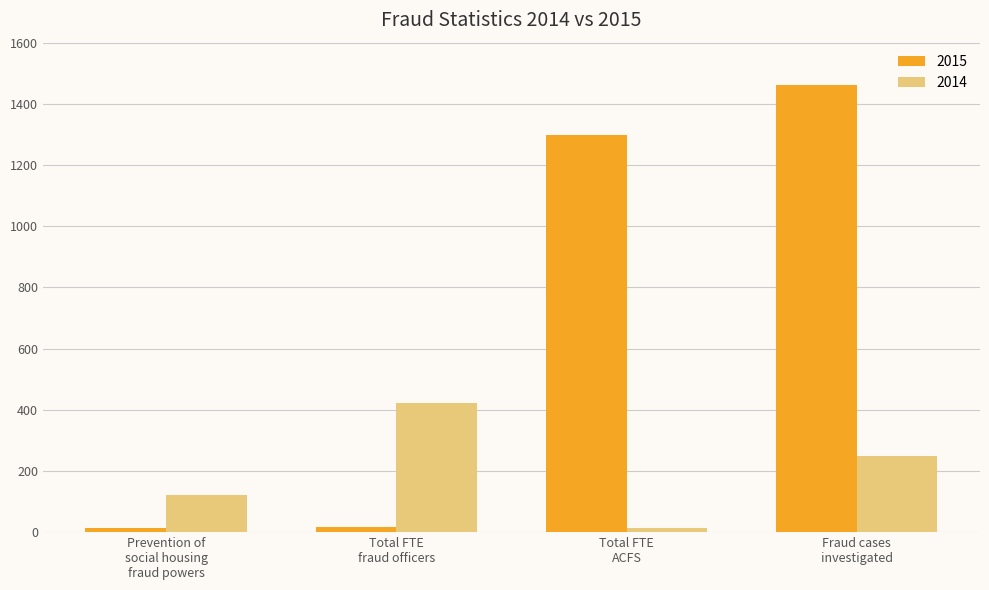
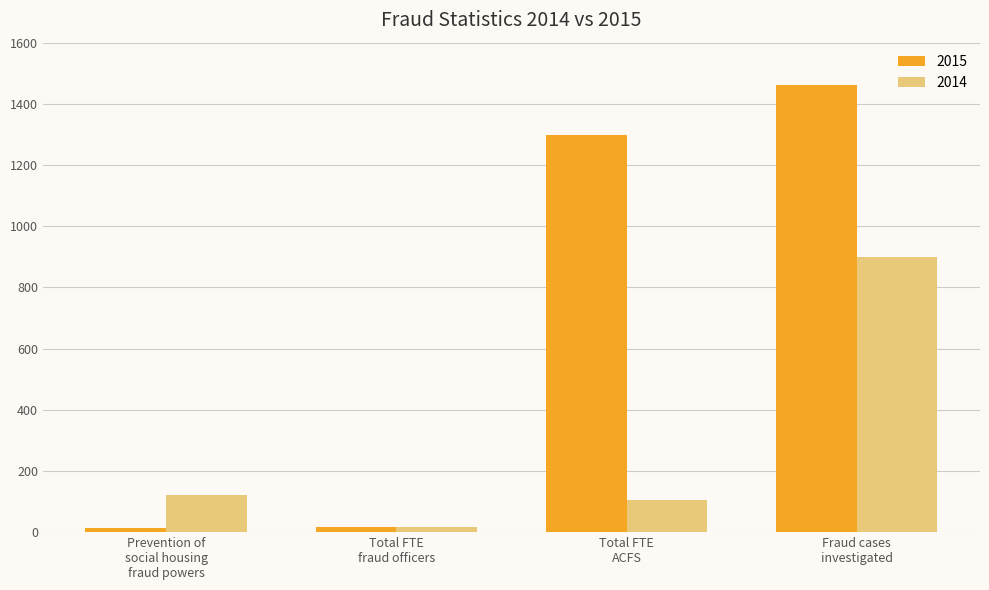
2014, Total FTE fraud officers: 420 -> 20
2014, Total FTE ACFS: 10 -> 110
2014, Fraud cases investigated: 250 -> 900
